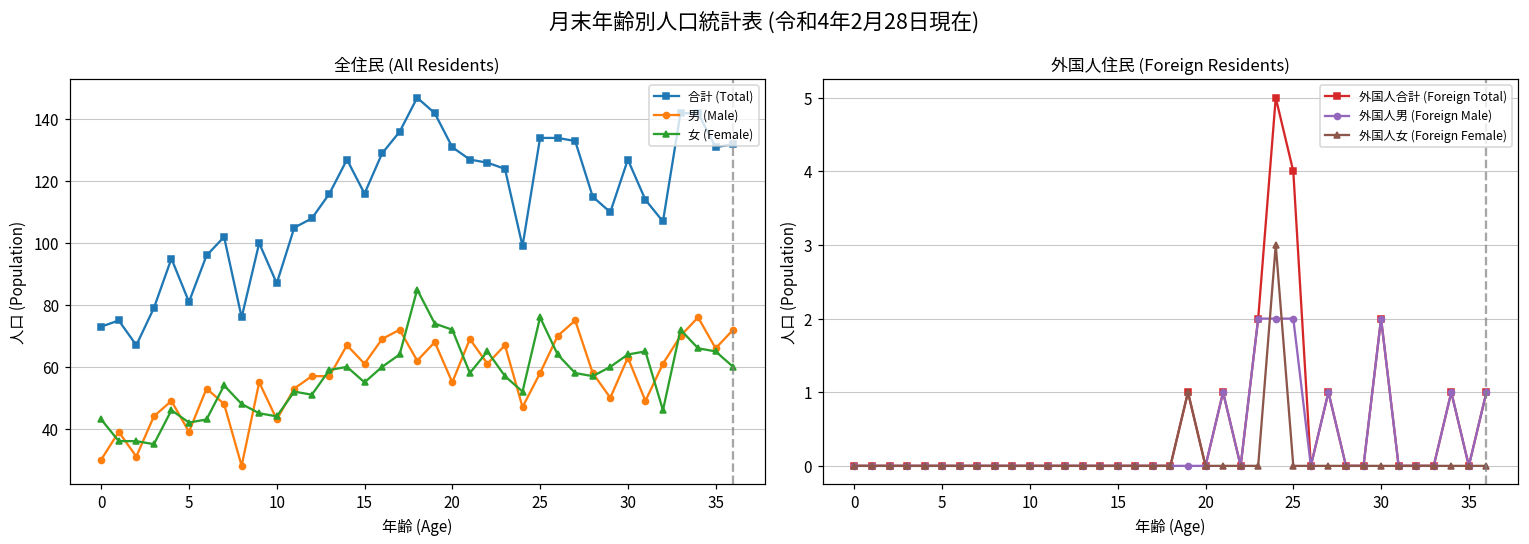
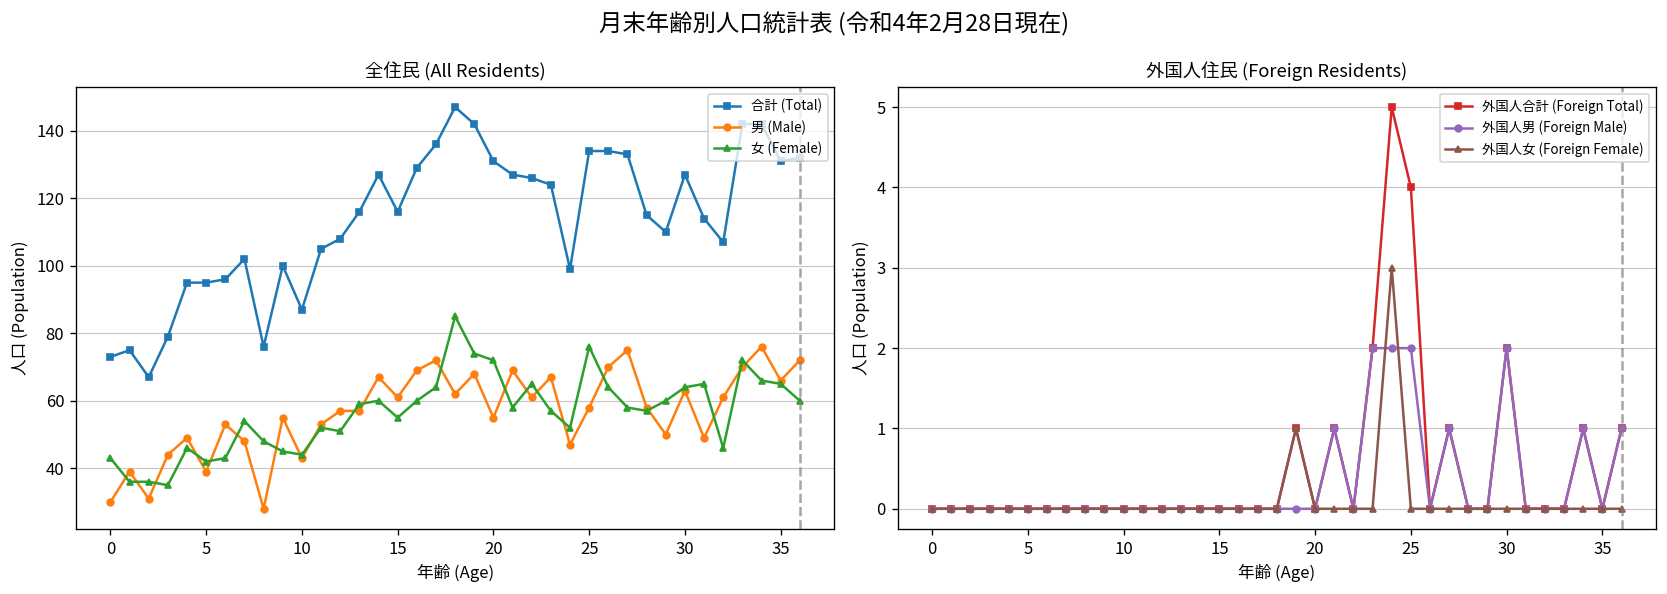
全住民 (All Residents), 合計 (Total), 5: 81 -> 95
